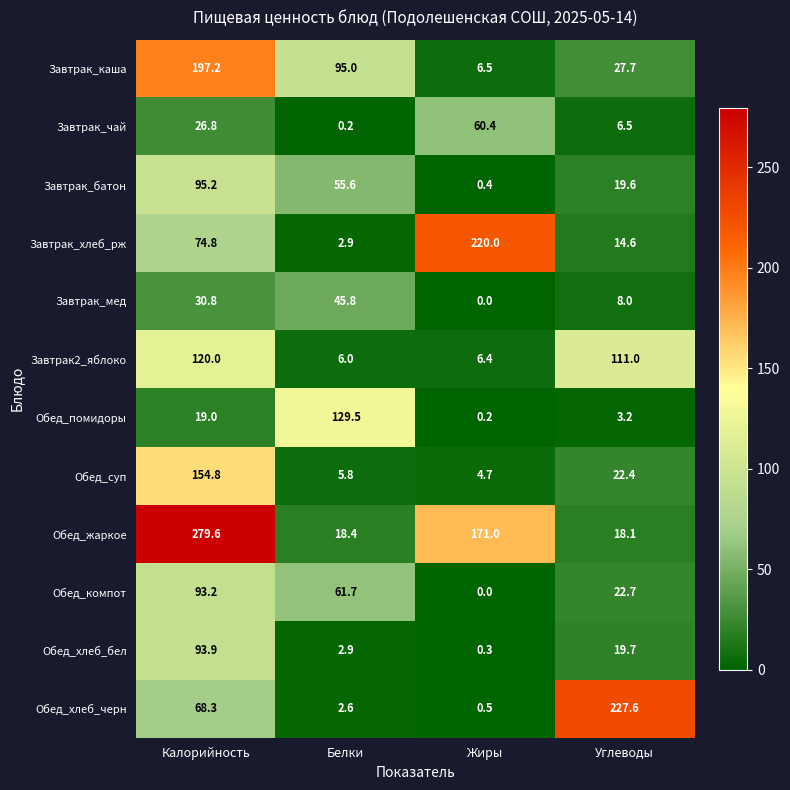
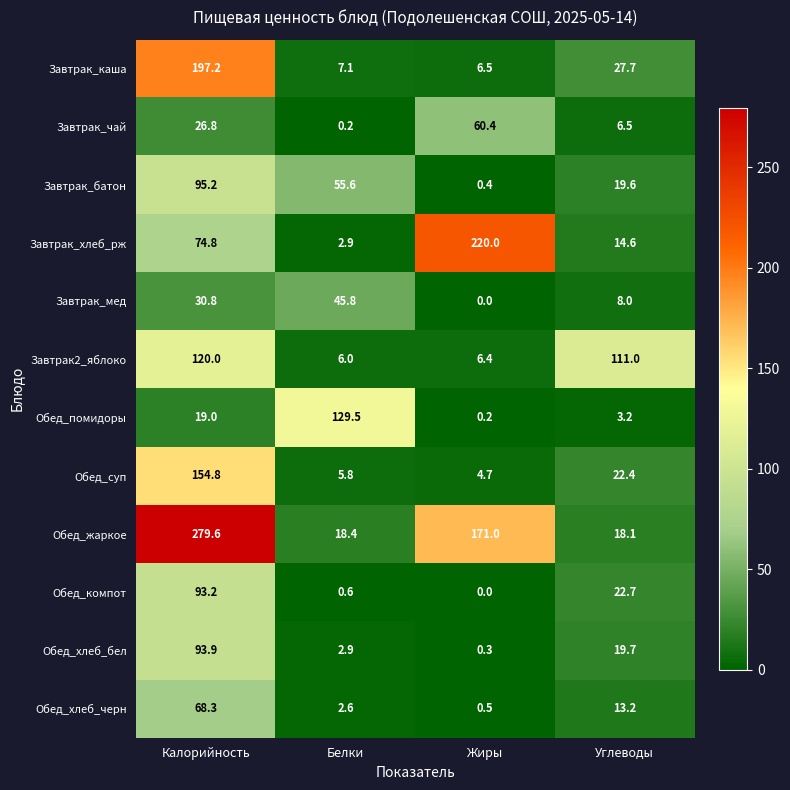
Завтрак_каша, Белки: 95.0 -> 7.1
Обед_компот, Белки: 61.7 -> 0.6
Обед_хлеб_черн, Углеводы: 227.6 -> 13.2
